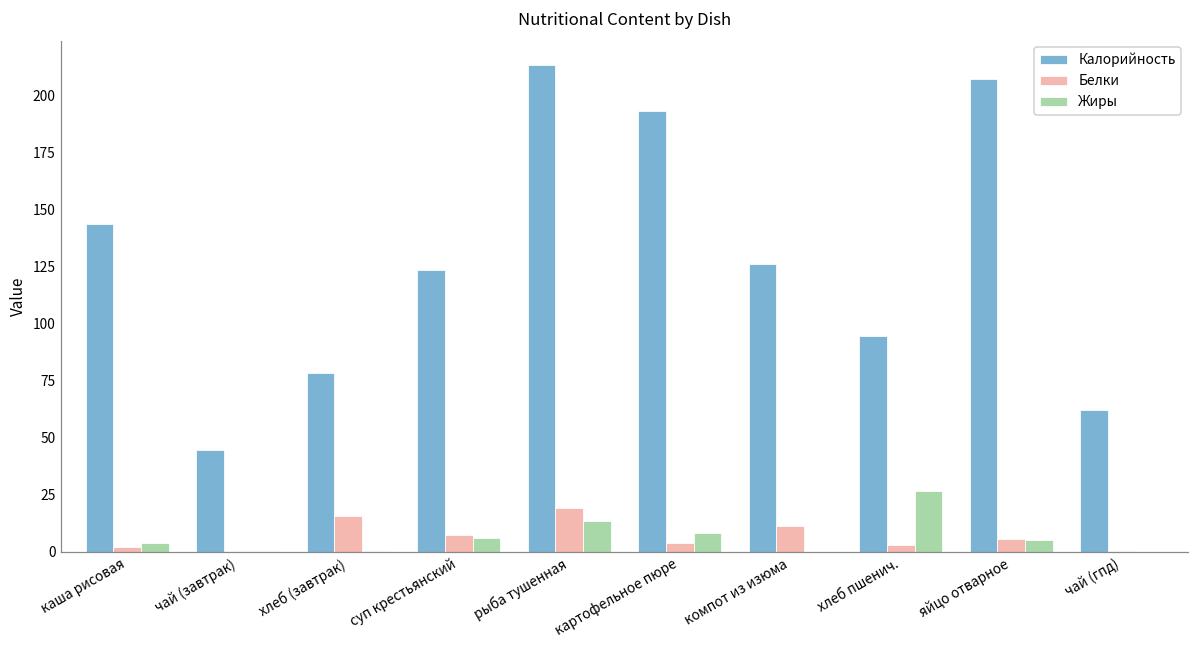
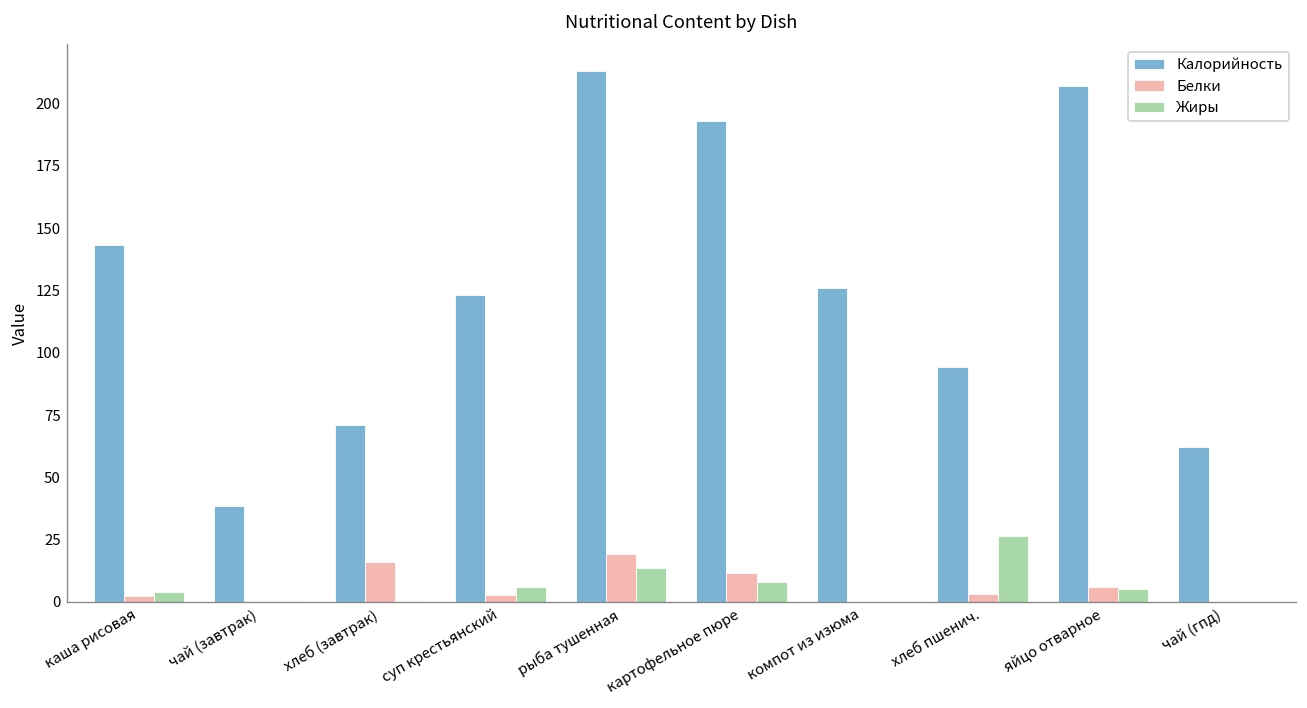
Калорийность, чай (завтрак): 45 -> 38
Калорийность, хлеб (завтрак): 78 -> 71
Белки, суп крестьянский: 7 -> 3
Белки, картофельное пюре: 4 -> 11
Белки, компот из изюма: 11 -> 0
